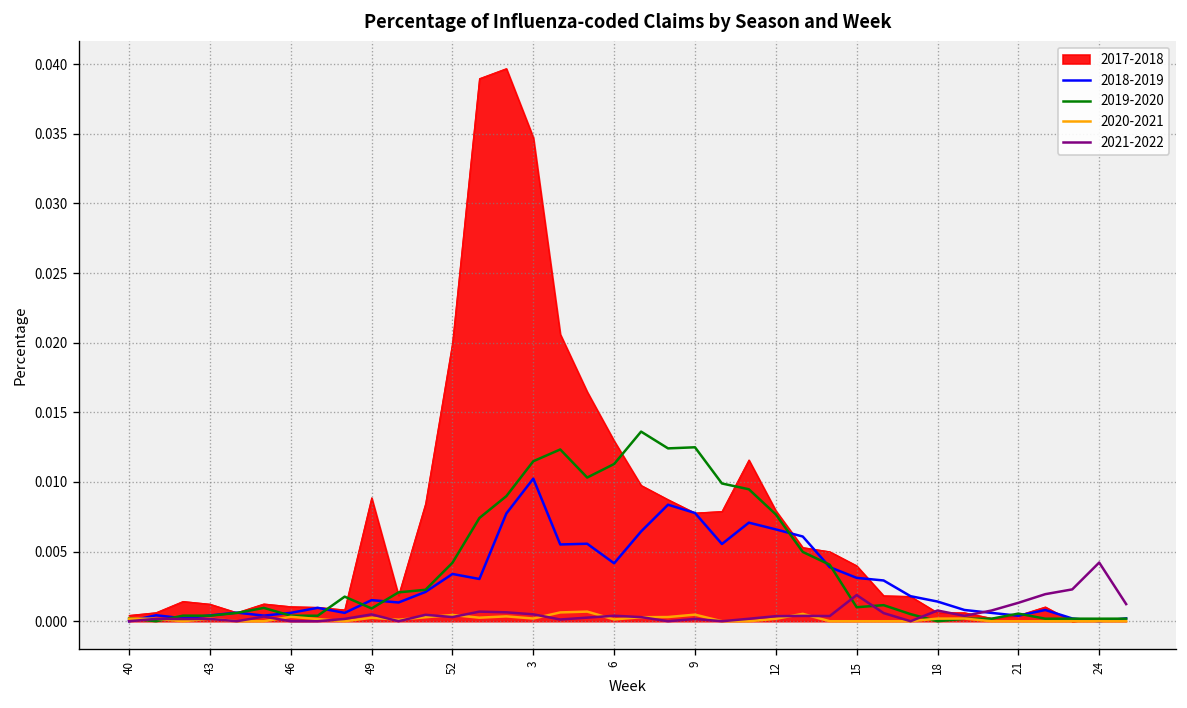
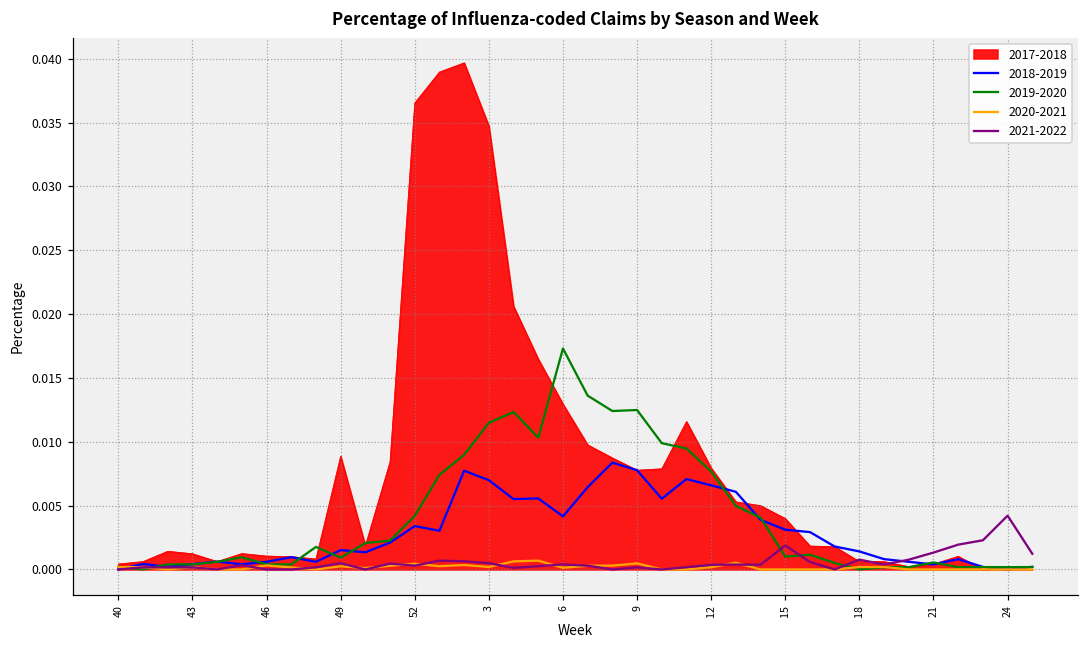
2017-2018, 52: 0.0200 -> 0.0365
2018-2019, 3: 0.0102 -> 0.0070
2019-2020, 6: 0.0113 -> 0.0173
